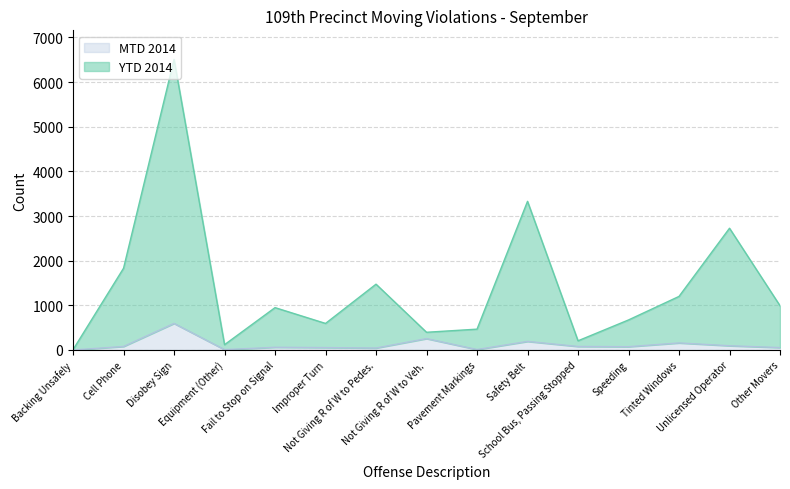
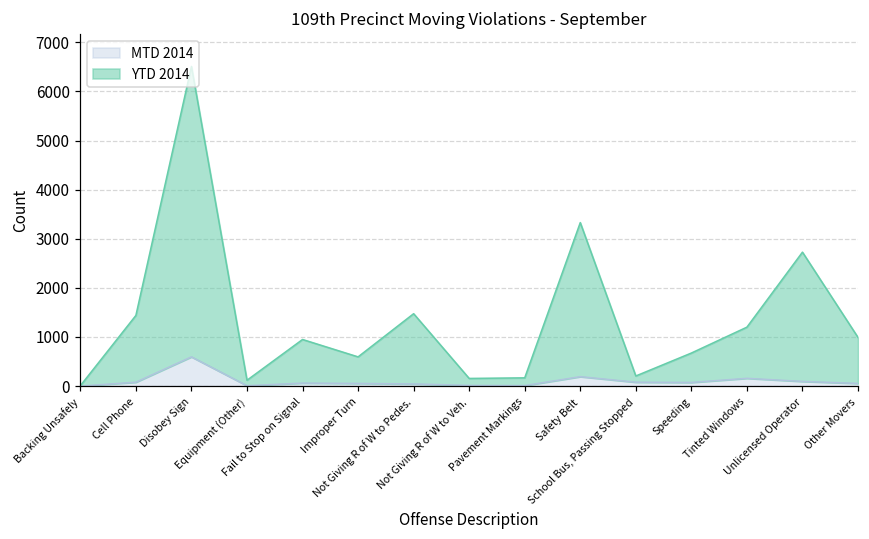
YTD 2014, Cell Phone: 1800 -> 1400
MTD 2014, Not Giving R of W to Veh.: 300 -> 0
YTD 2014, Pavement Markings: 500 -> 200
